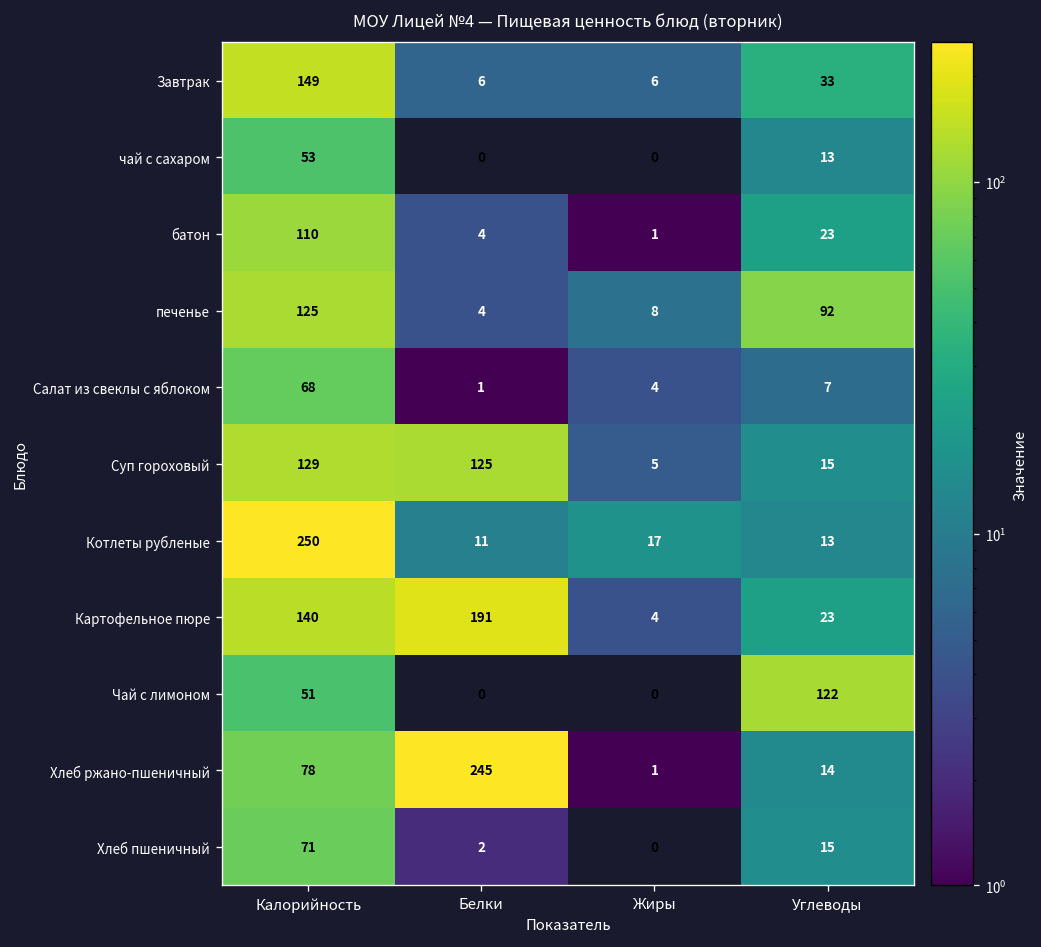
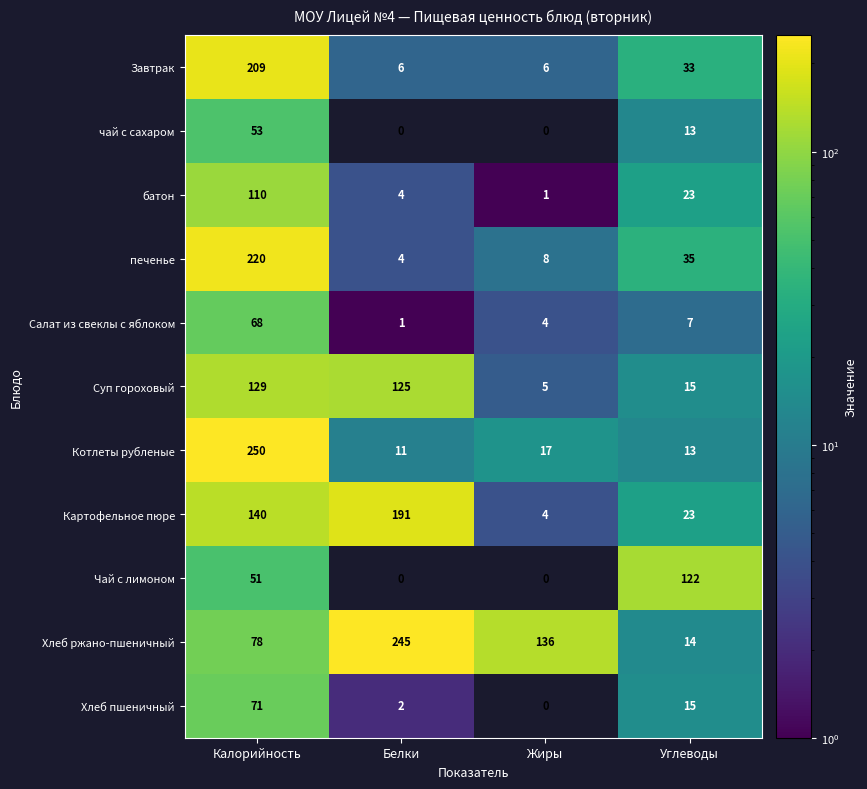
Завтрак, Калорийность: 149 -> 209
печенье, Калорийность: 125 -> 220
печенье, Углеводы: 92 -> 35
Хлеб ржано-пшеничный, Жиры: 1 -> 136
